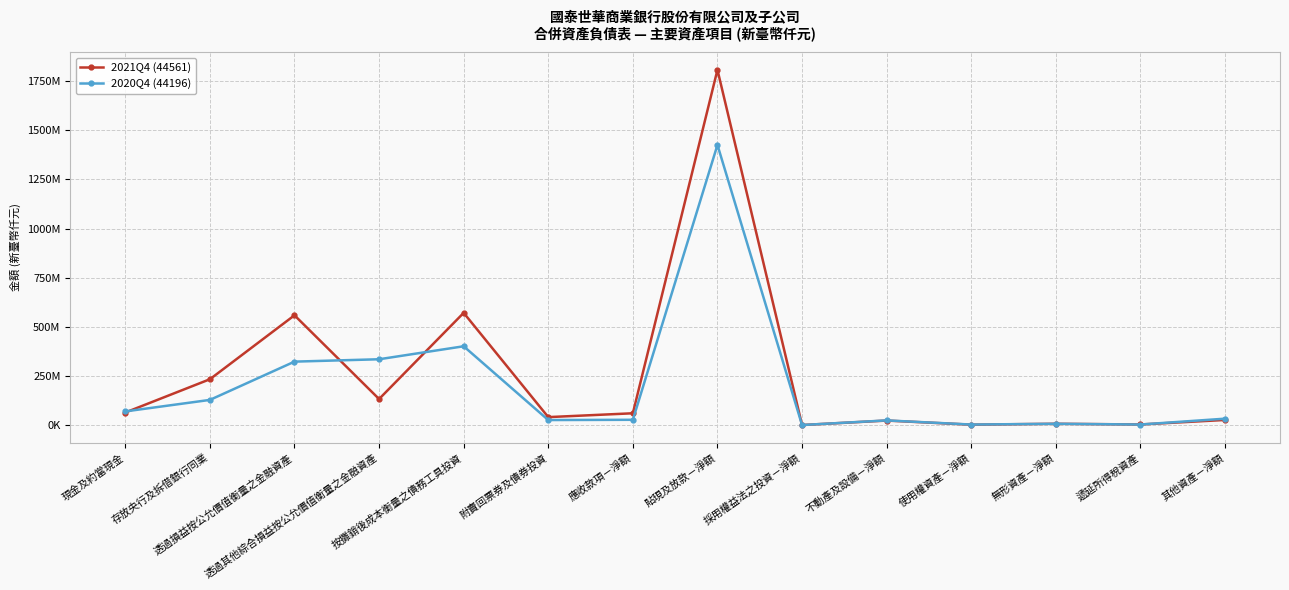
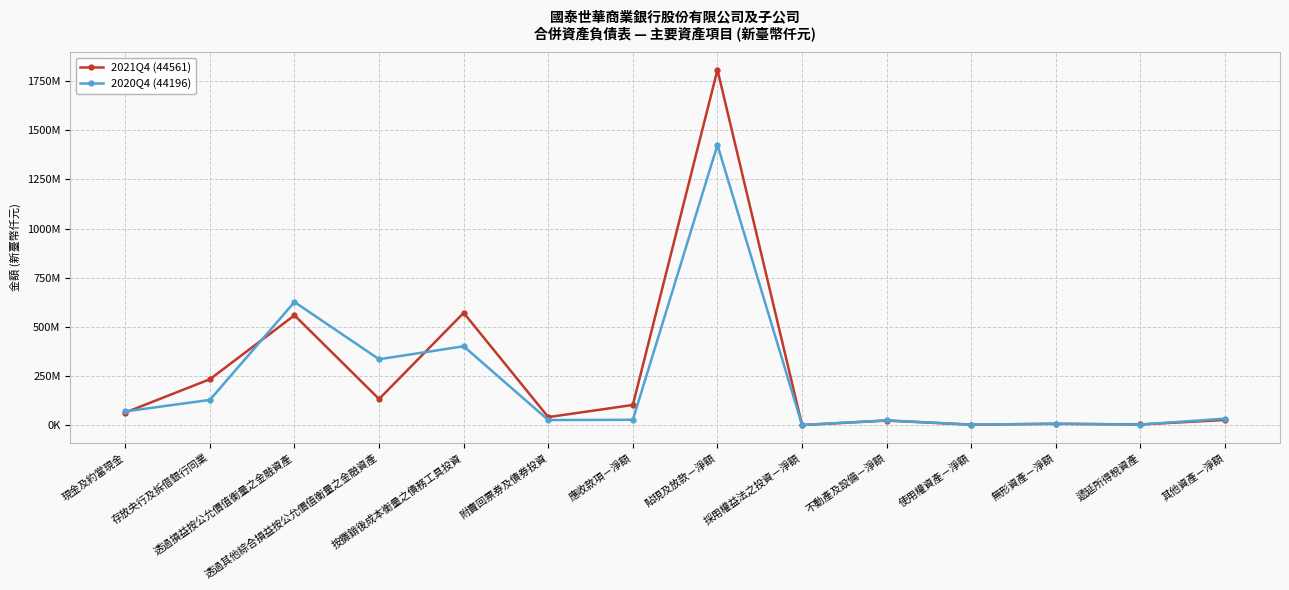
2020Q4 (44196), 透過損益按公允價值衡量之金融資產: 320000000 -> 630000000
2021Q4 (44561), 應收款項－淨額: 60000000 -> 100000000
